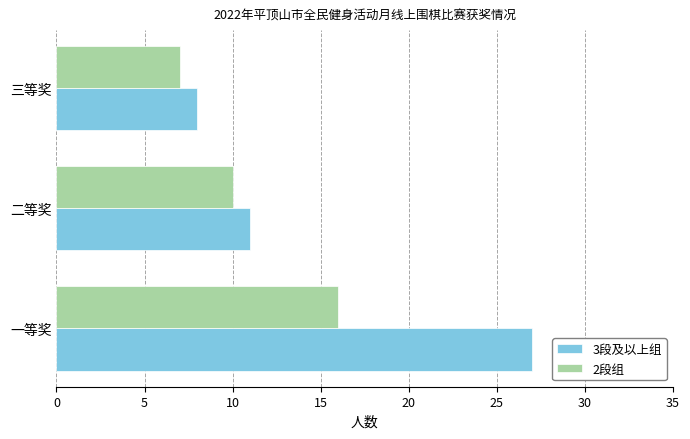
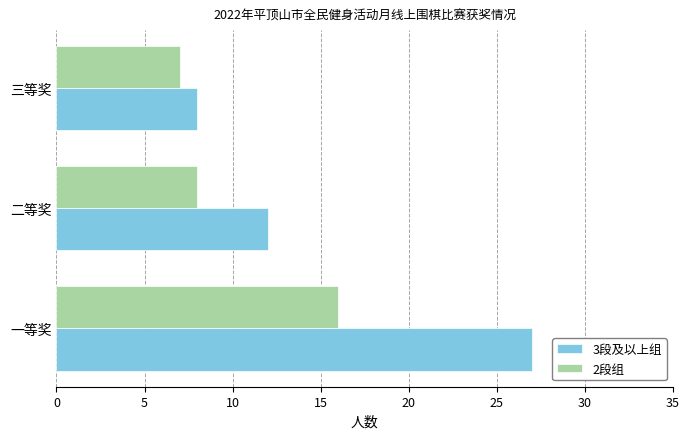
2段组, 二等奖: 10 -> 8
3段及以上组, 二等奖: 11 -> 12
